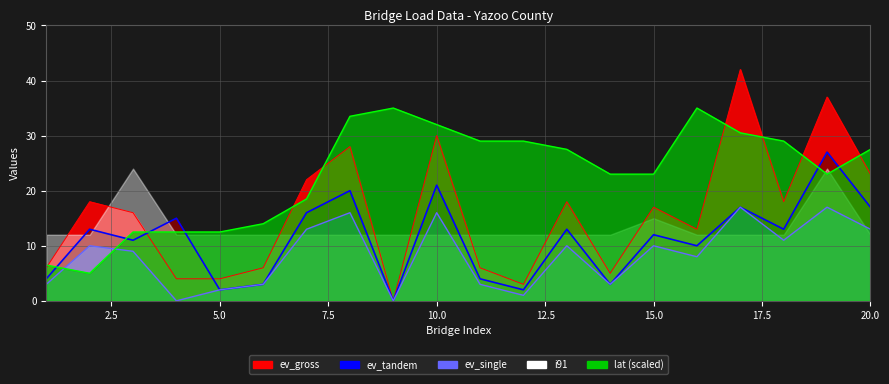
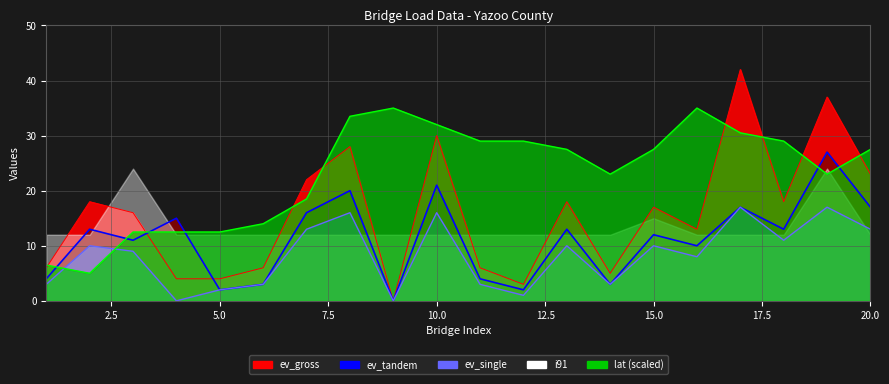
lat (scaled), 15.0: 23 -> 28
